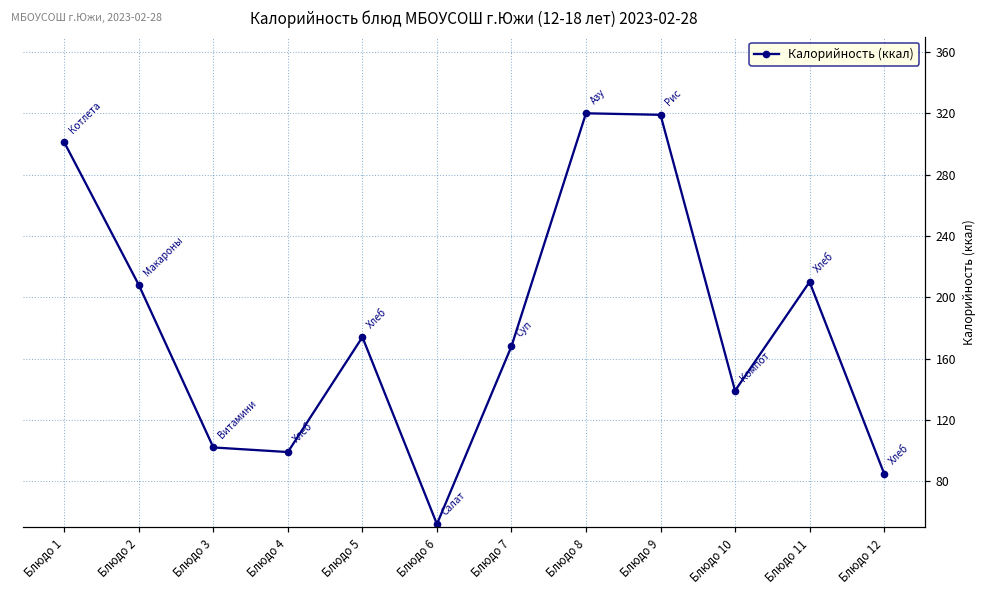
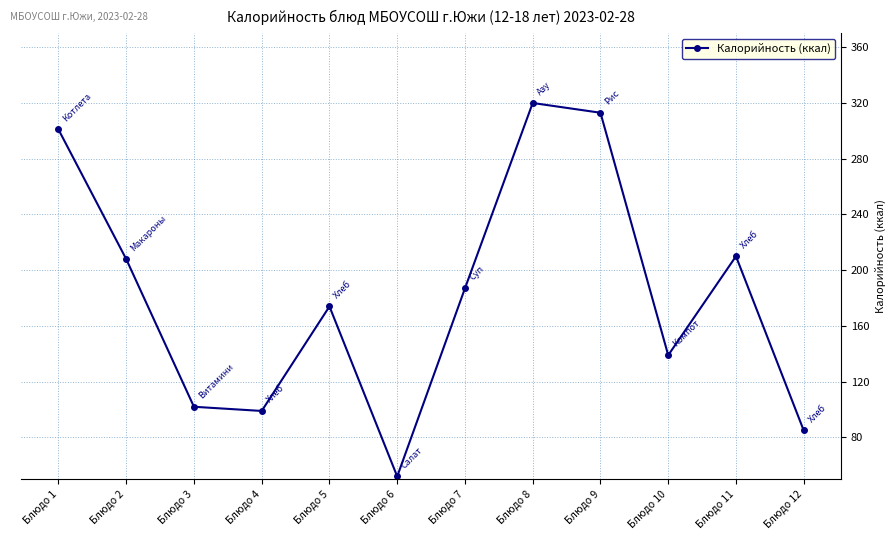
Блюдо 7: 168 -> 187
Блюдо 9: 319 -> 313
